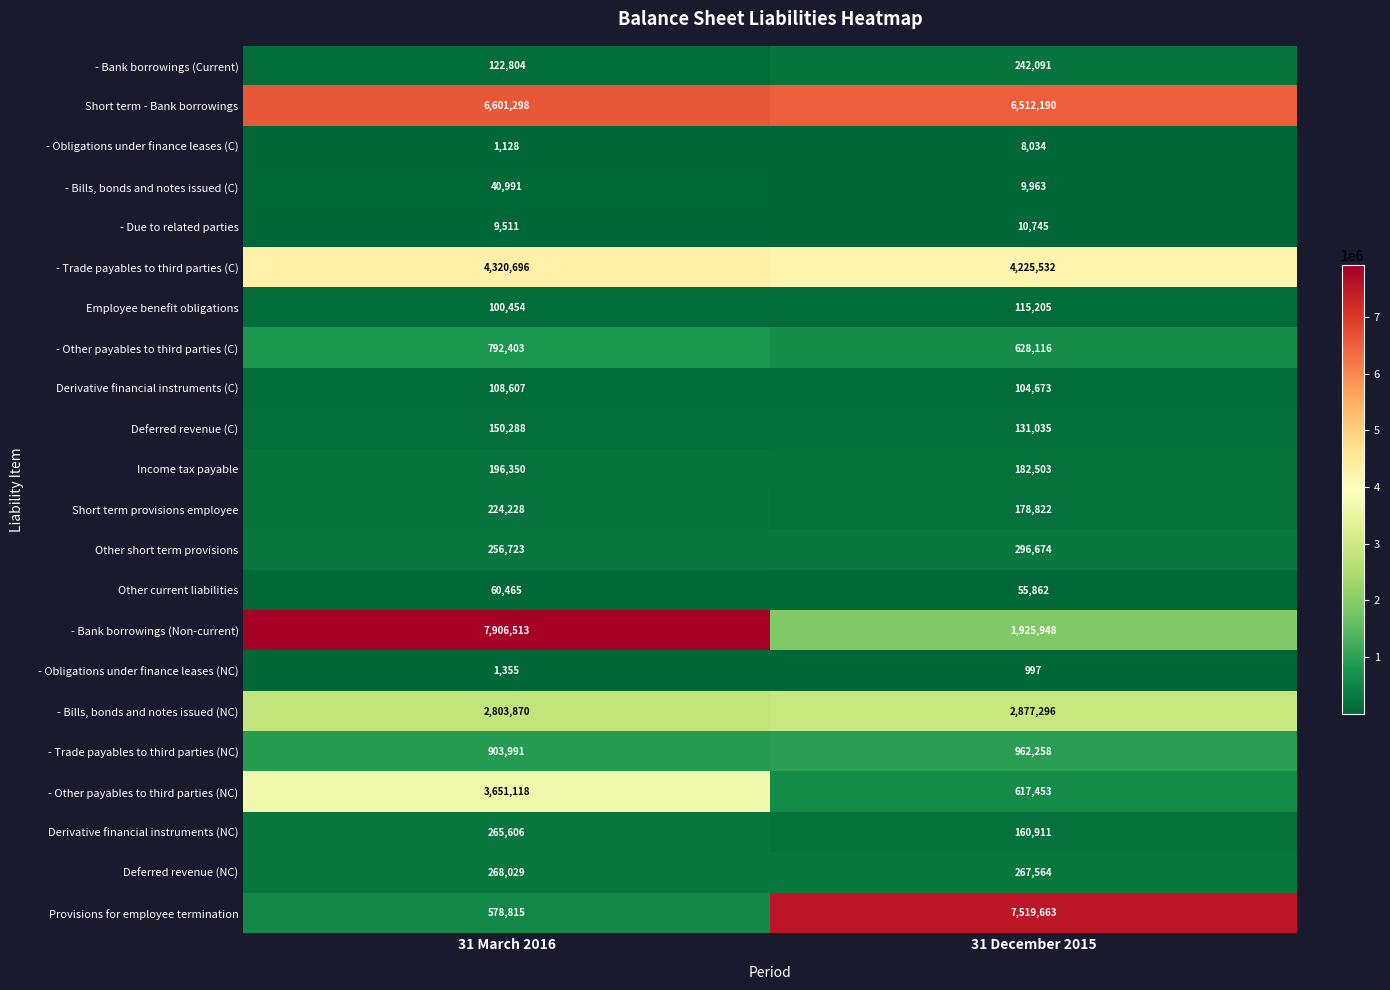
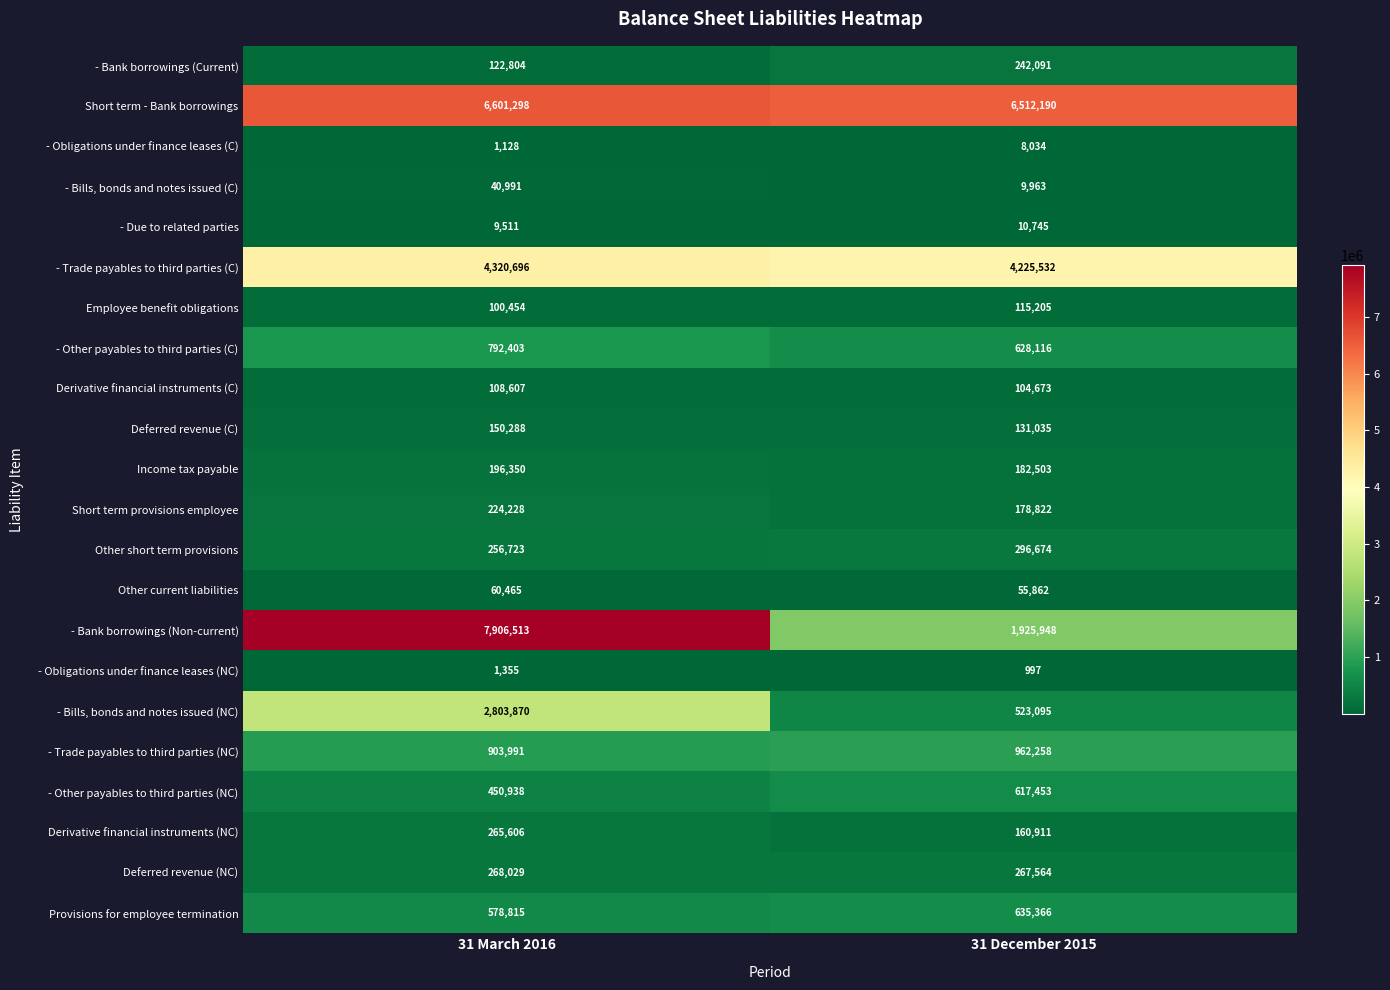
- Bills, bonds and notes issued (NC), 31 December 2015: 2,877,296 -> 523,095
- Other payables to third parties (NC), 31 March 2016: 3,651,118 -> 450,938
Provisions for employee termination, 31 December 2015: 7,519,663 -> 635,366
